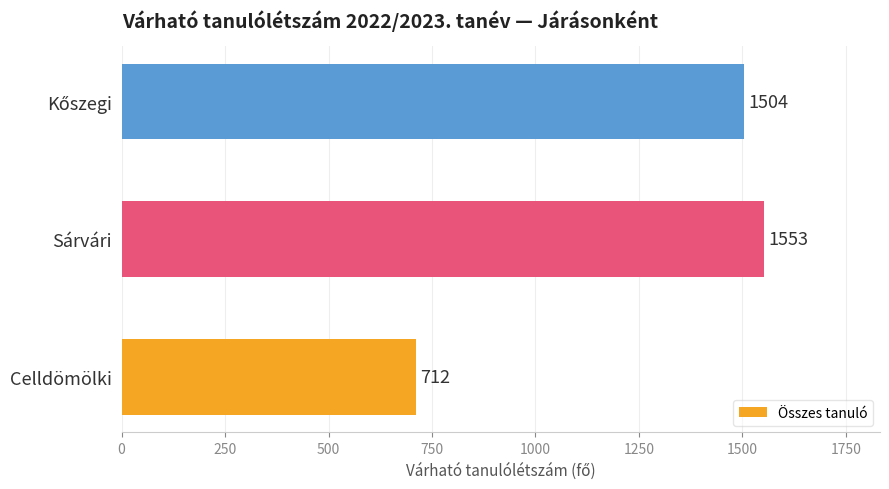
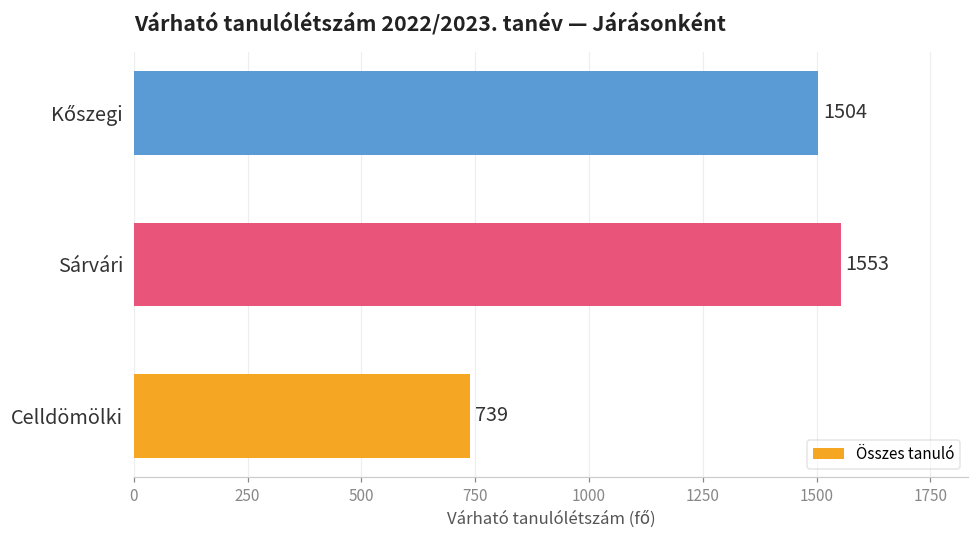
Celldömölki: 712 -> 739
